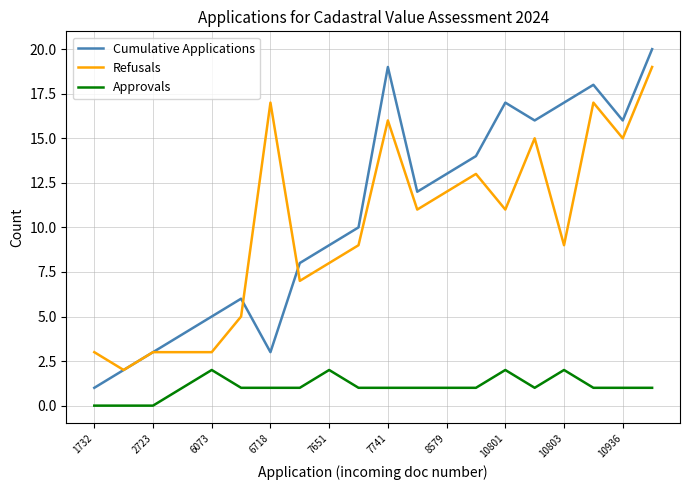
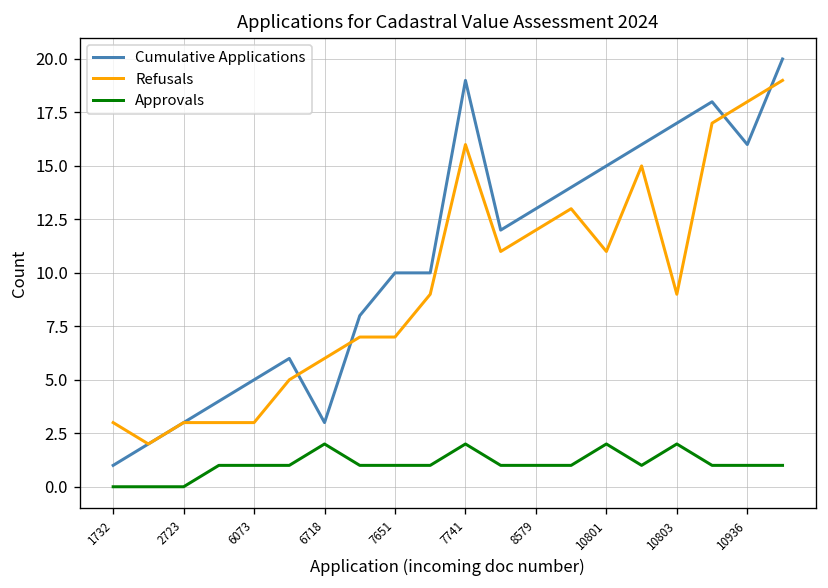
Approvals, 6073: 2 -> 1
Refusals, 6718: 17 -> 6
Approvals, 6718: 1 -> 2
Cumulative Applications, 7651: 9 -> 10
Refusals, 7651: 8 -> 7
Approvals, 7651: 2 -> 1
Approvals, 7741: 1 -> 2
Cumulative Applications, 10801: 17 -> 15
Refusals, 10936: 15 -> 18
